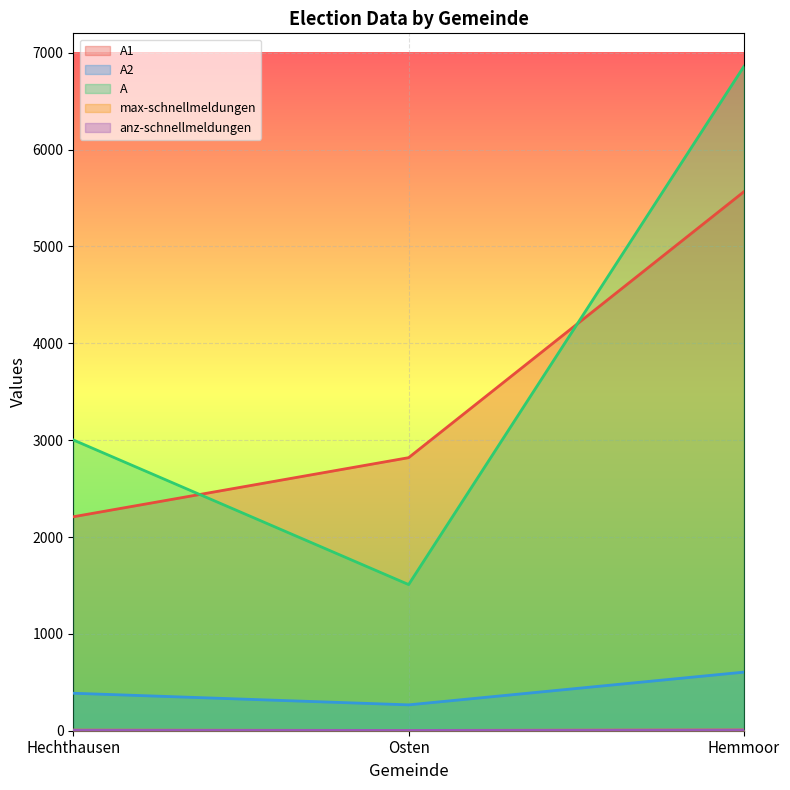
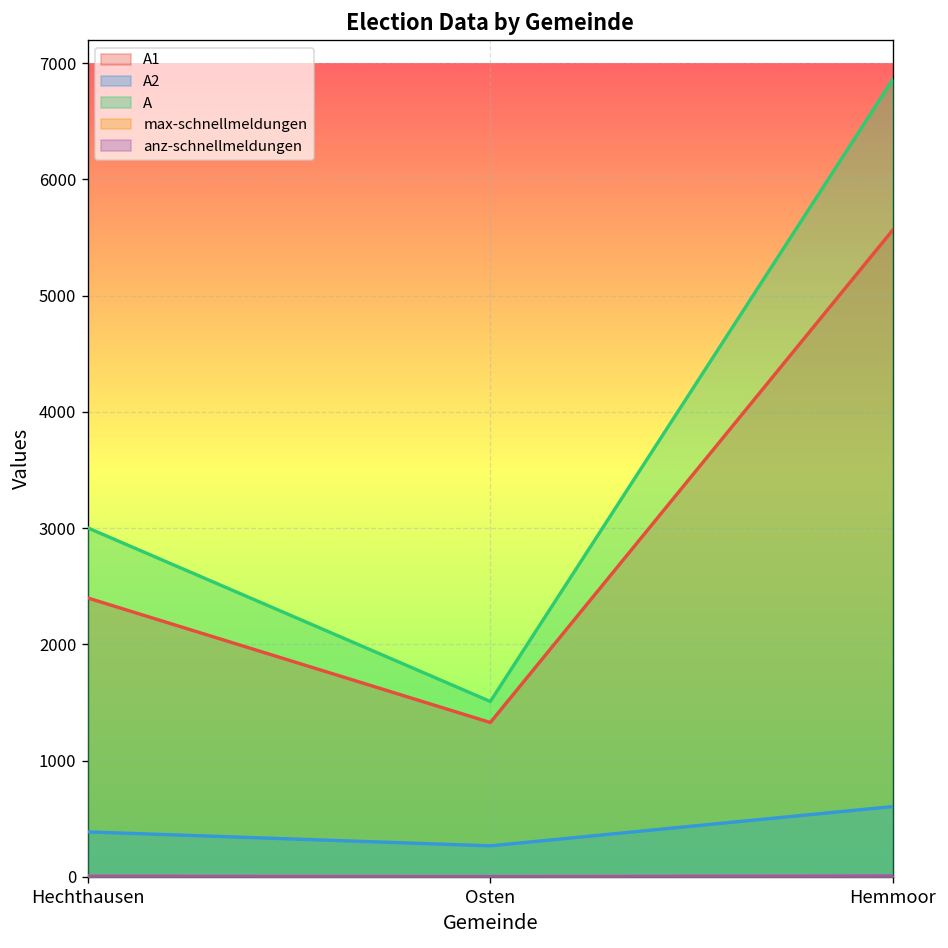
A1, Hechthausen: 2200 -> 2400
A1, Osten: 2800 -> 1300
